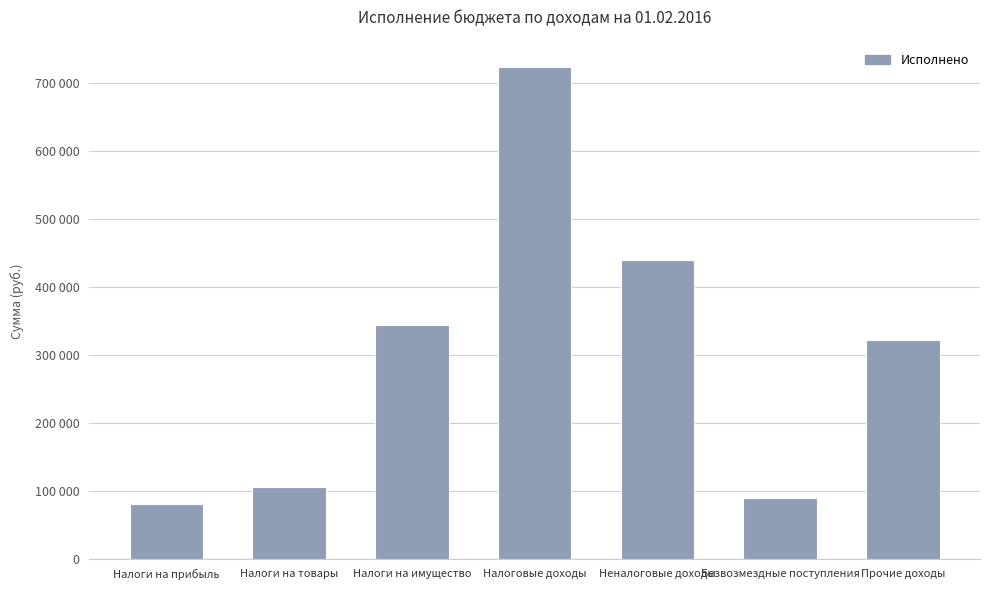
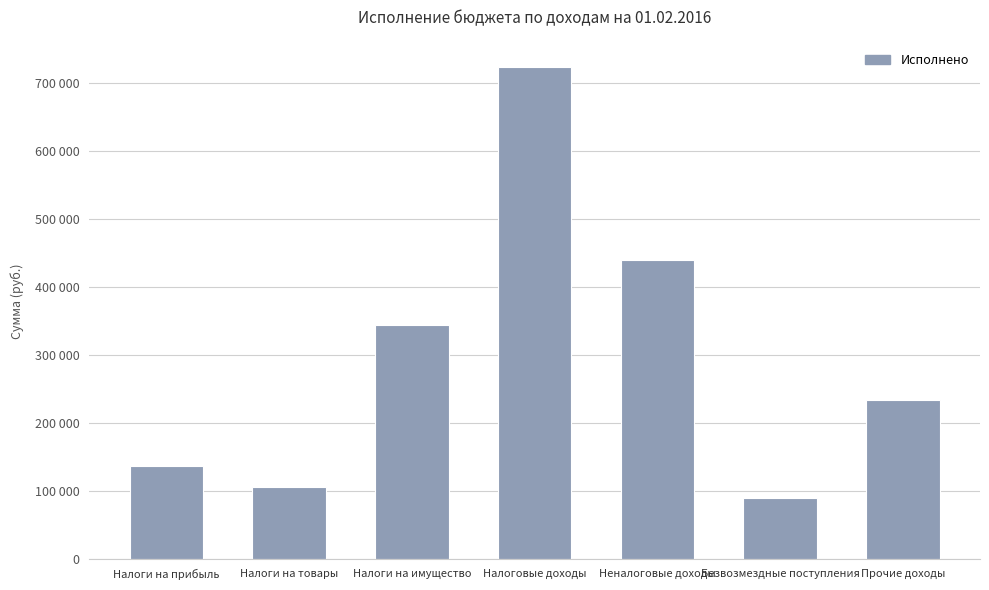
Налоги на прибыль: 80000 -> 140000
Прочие доходы: 320000 -> 230000
